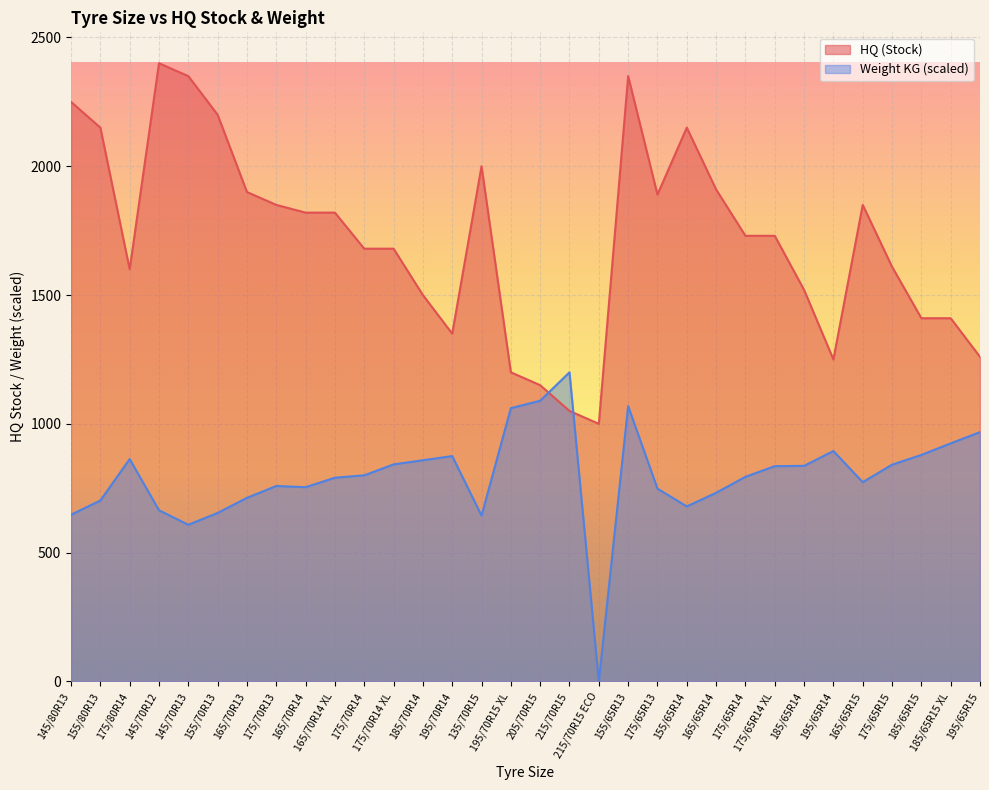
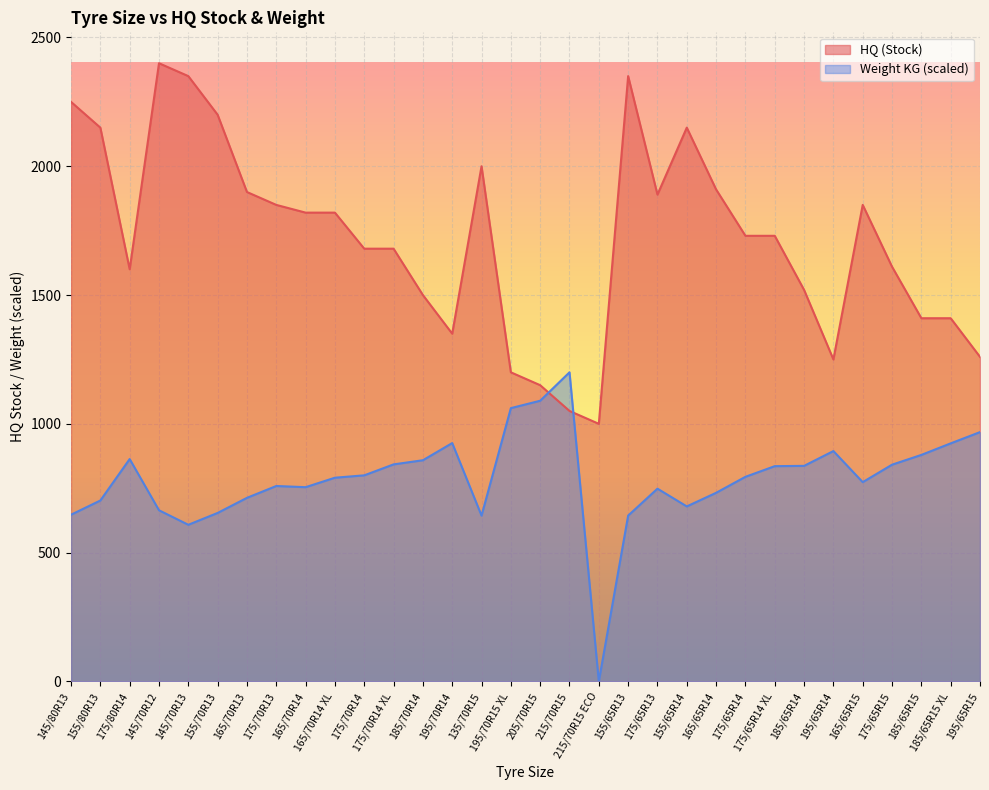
Weight KG (scaled), 195/70R14: 870 -> 930
Weight KG (scaled), 155/65R13: 1070 -> 640
